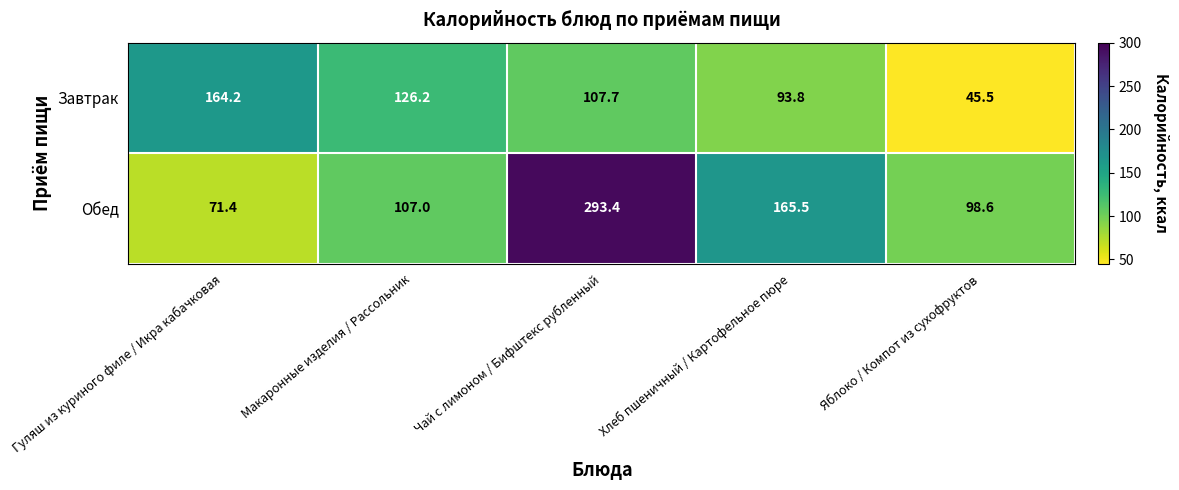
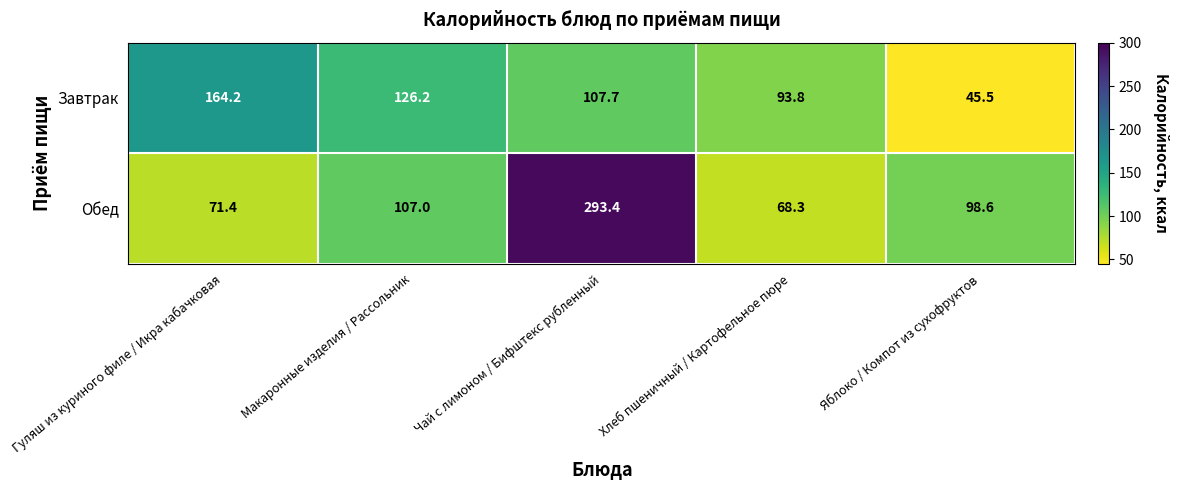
Обед, Хлеб пшеничный / Картофельное пюре: 165.5 -> 68.3
